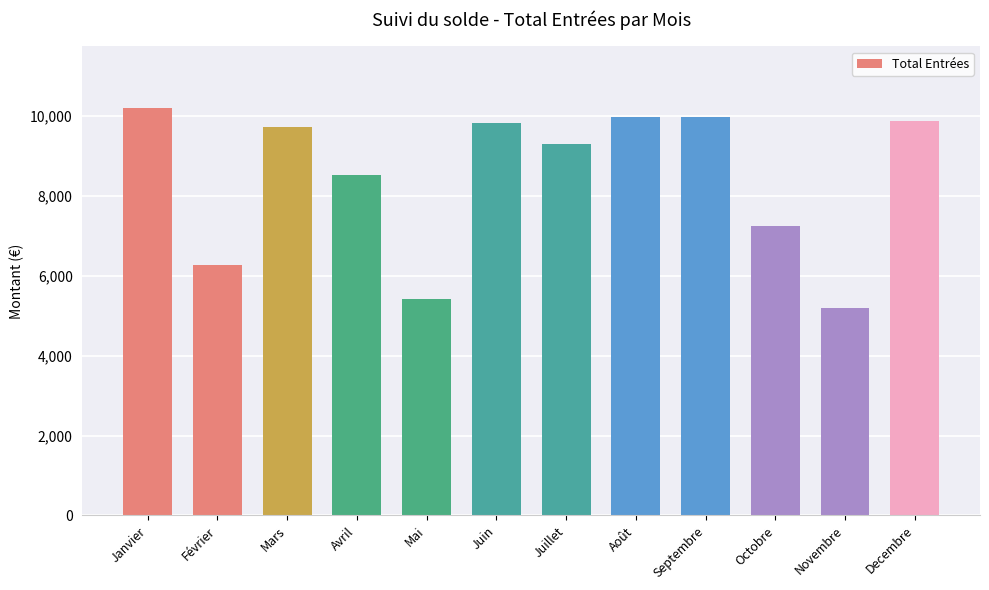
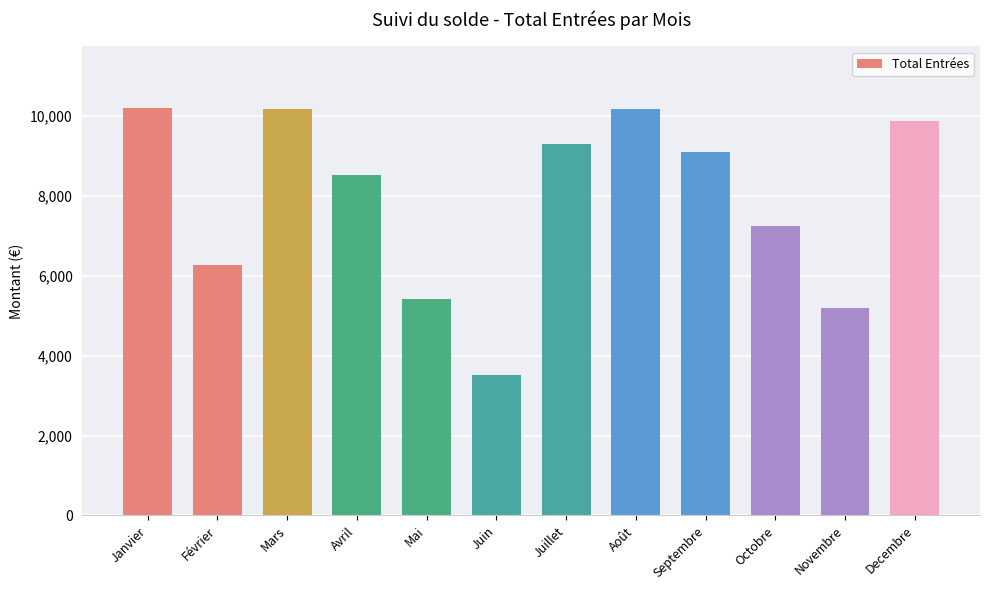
Mars: 9,700 -> 10,200
Juin: 9,800 -> 3,500
Août: 10,000 -> 10,200
Septembre: 10,000 -> 9,100
